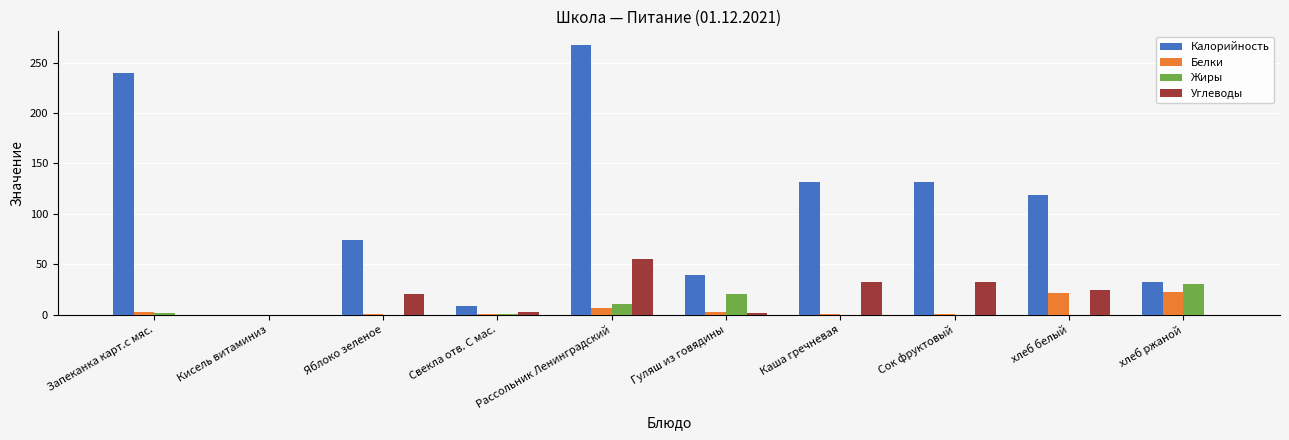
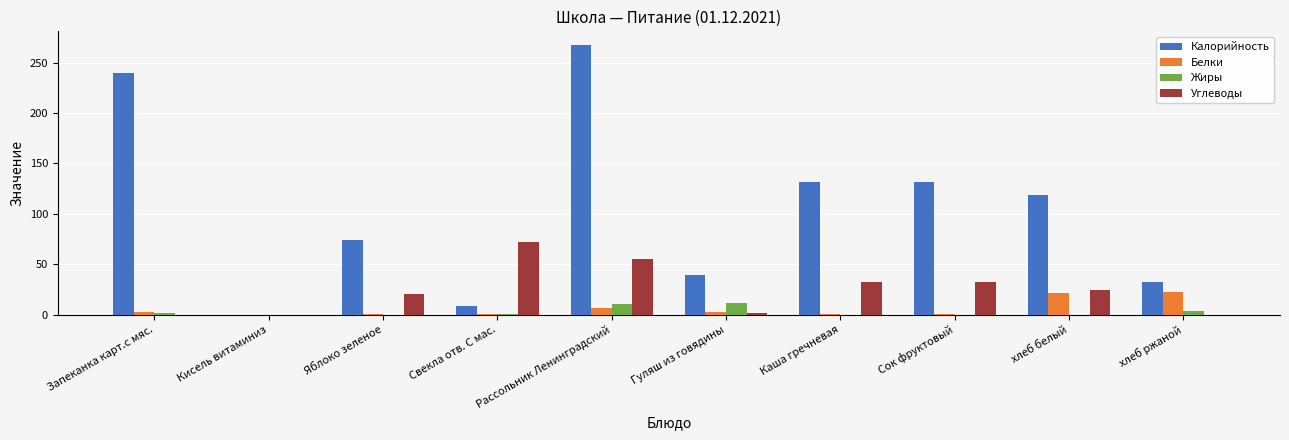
Углеводы, Свекла отв. С мас.: 3 -> 72
Жиры, Гуляш из говядины: 20 -> 12
Жиры, хлеб ржаной: 31 -> 4
